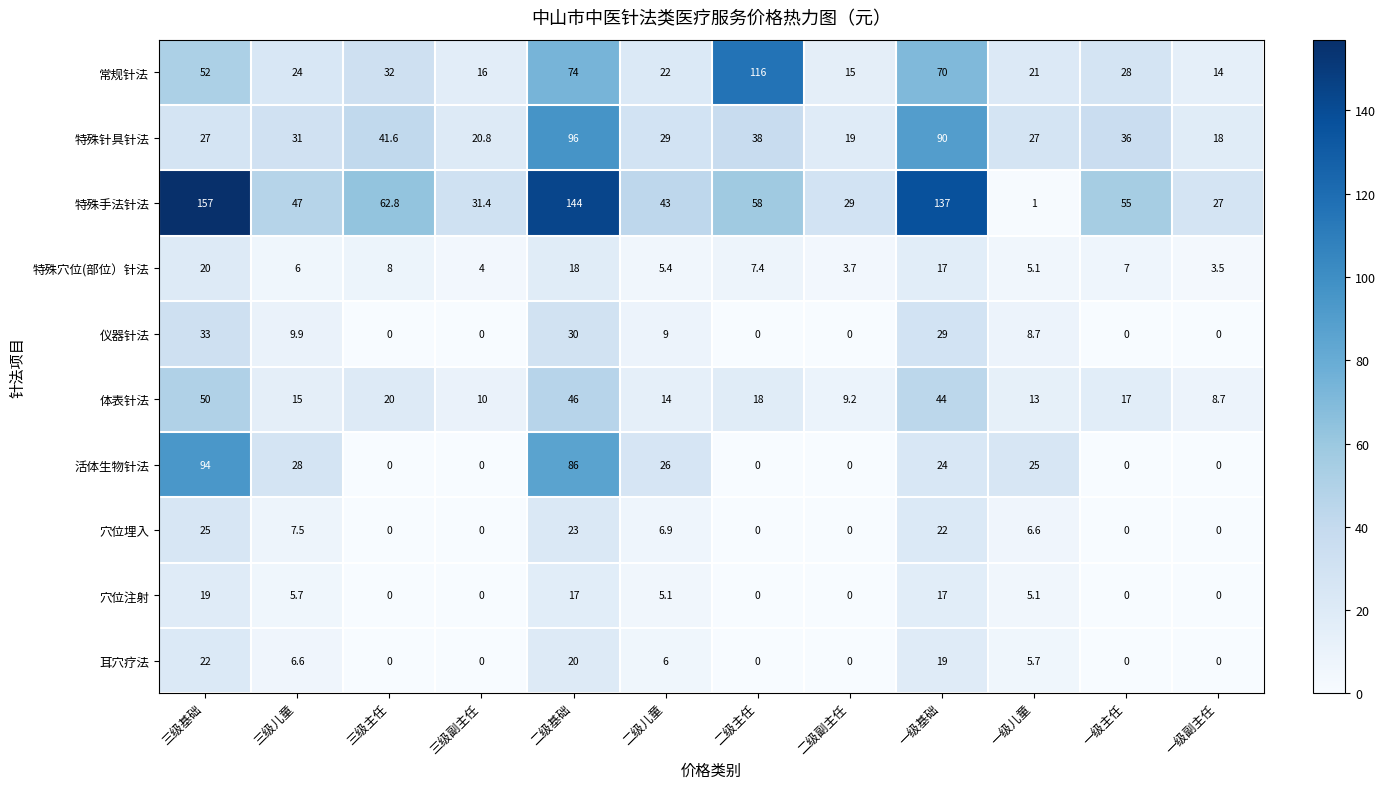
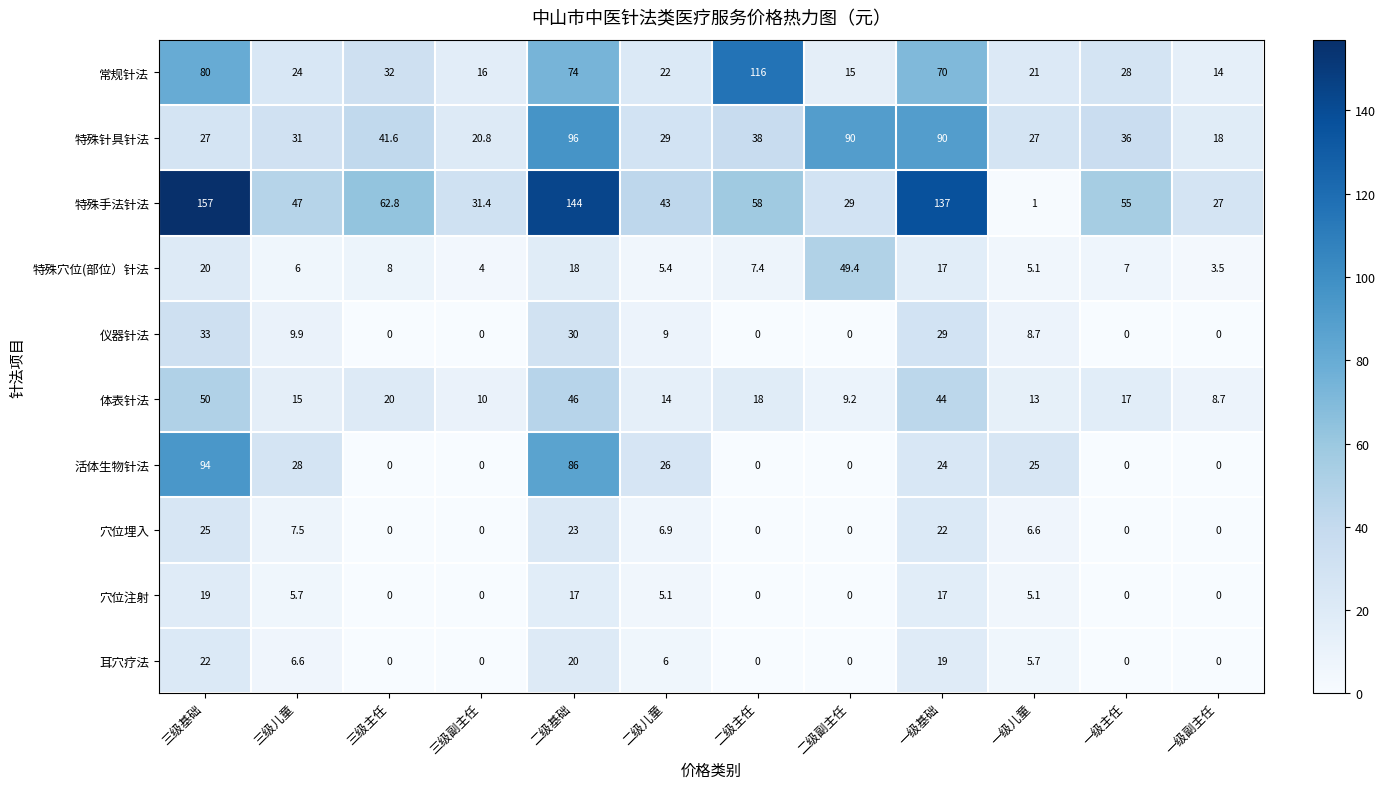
常规针法, 三级基础: 52 -> 80
特殊针具针法, 二级副主任: 19 -> 90
特殊穴位(部位）针法, 二级副主任: 3.7 -> 49.4
